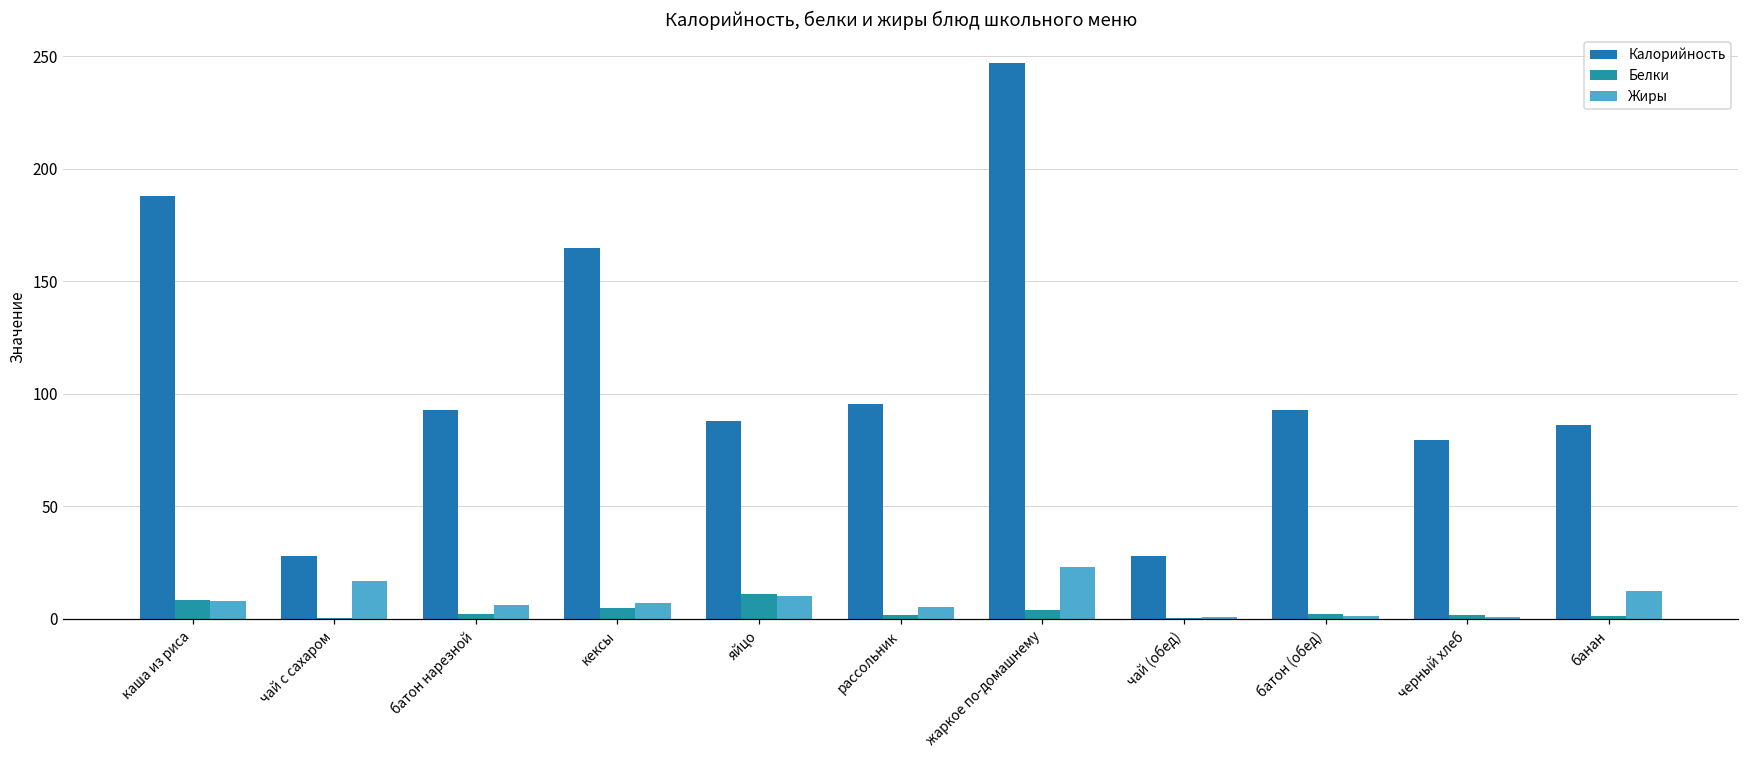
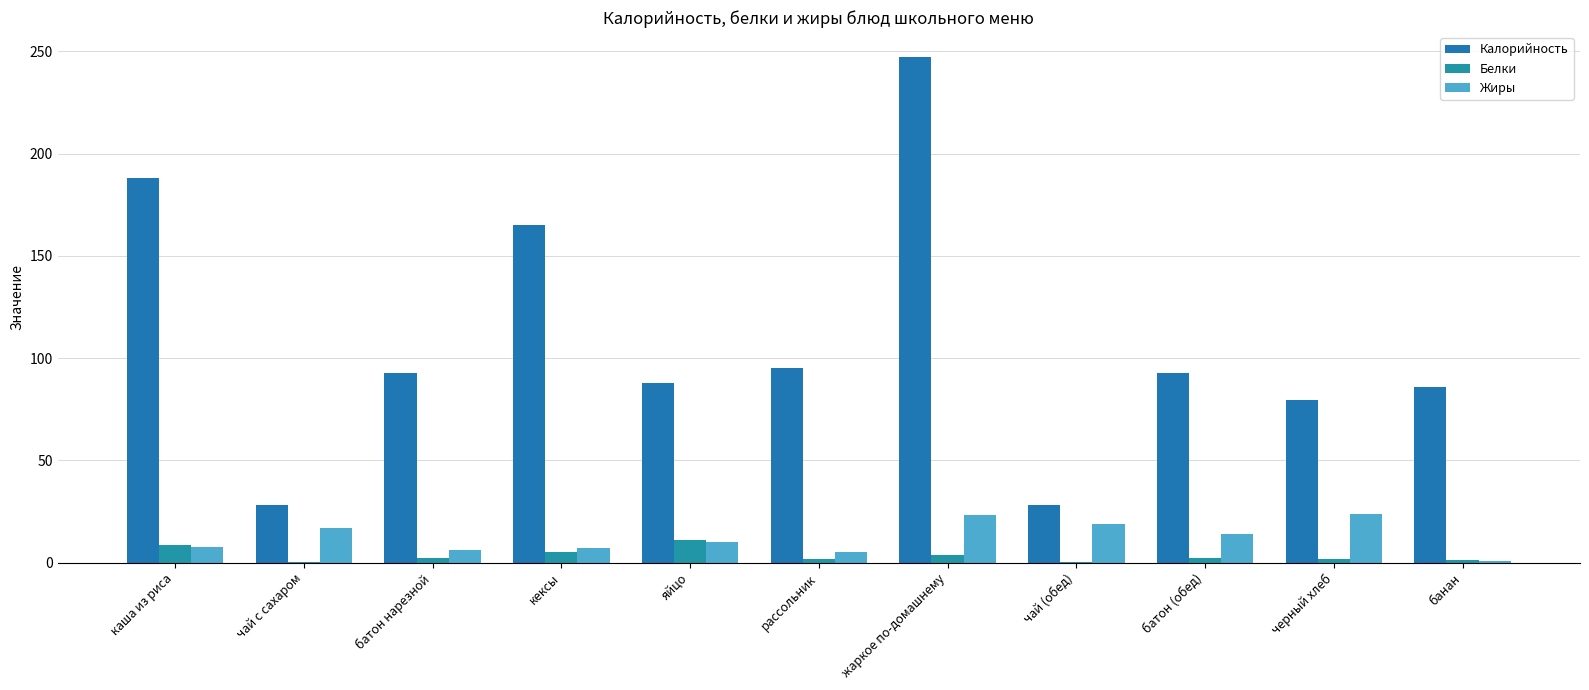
Жиры, чай (обед): 1 -> 19
Жиры, батон (обед): 1 -> 14
Жиры, черный хлеб: 1 -> 24
Жиры, банан: 13 -> 1
